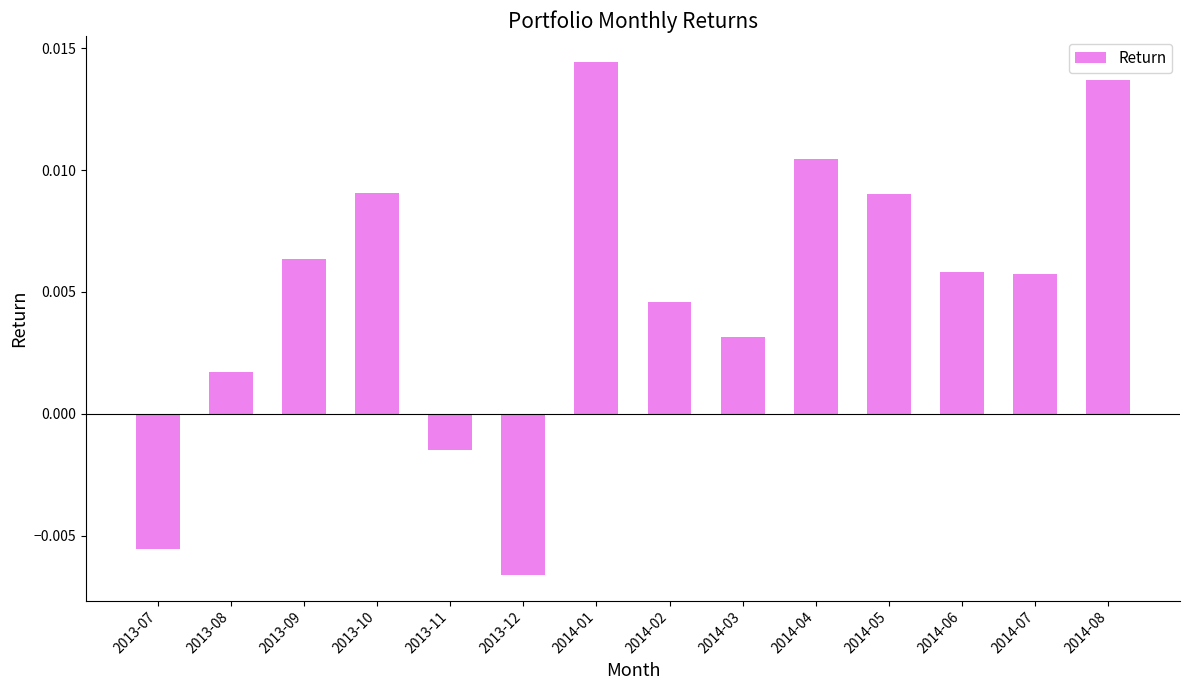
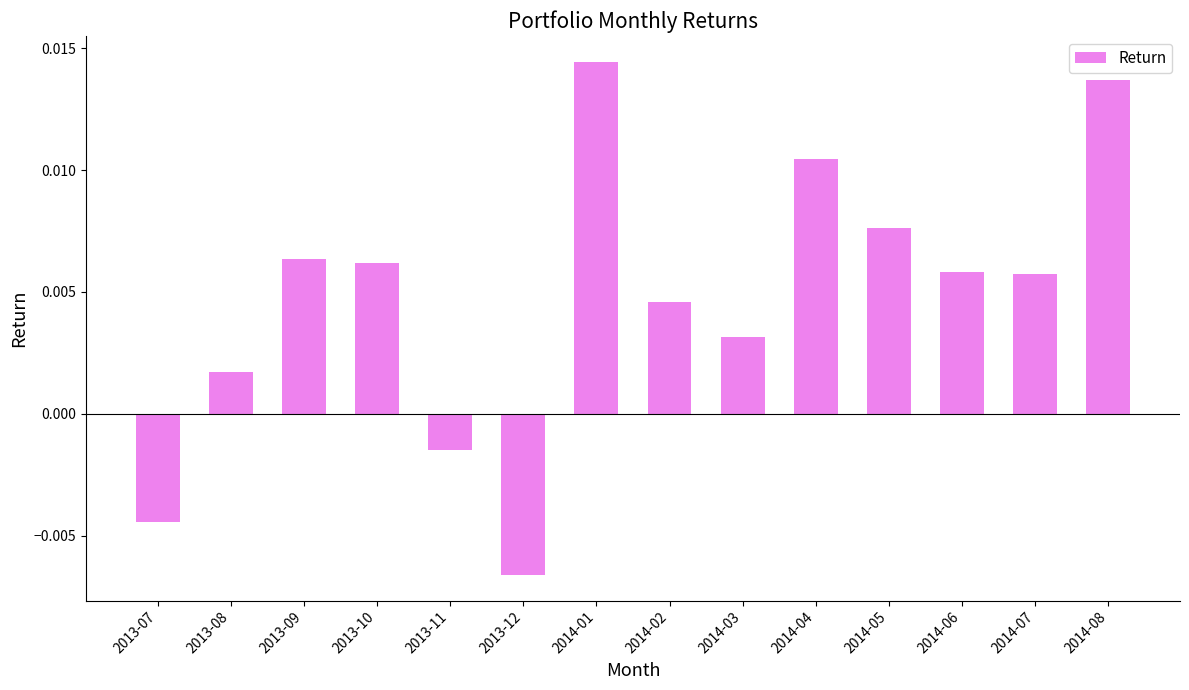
2013-07: -0.0055 -> -0.0044
2013-10: 0.0091 -> 0.0062
2014-05: 0.0090 -> 0.0076
